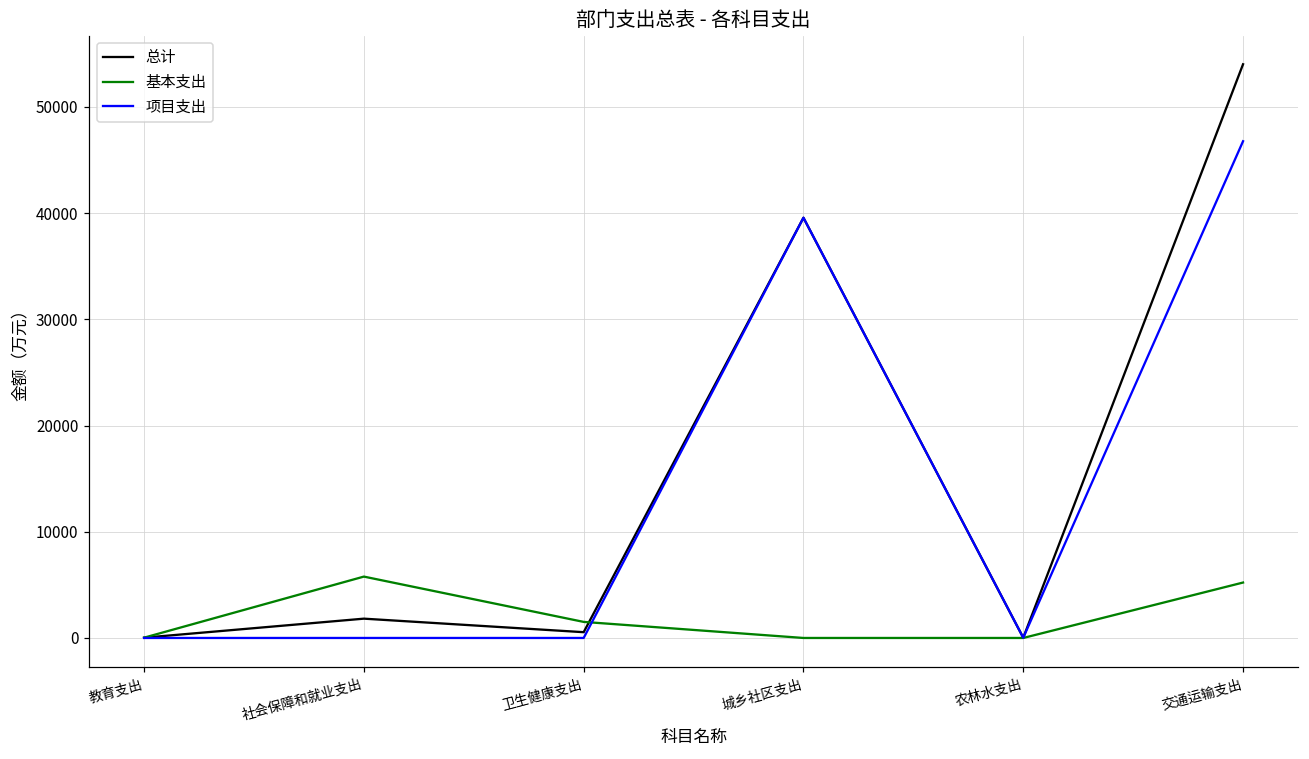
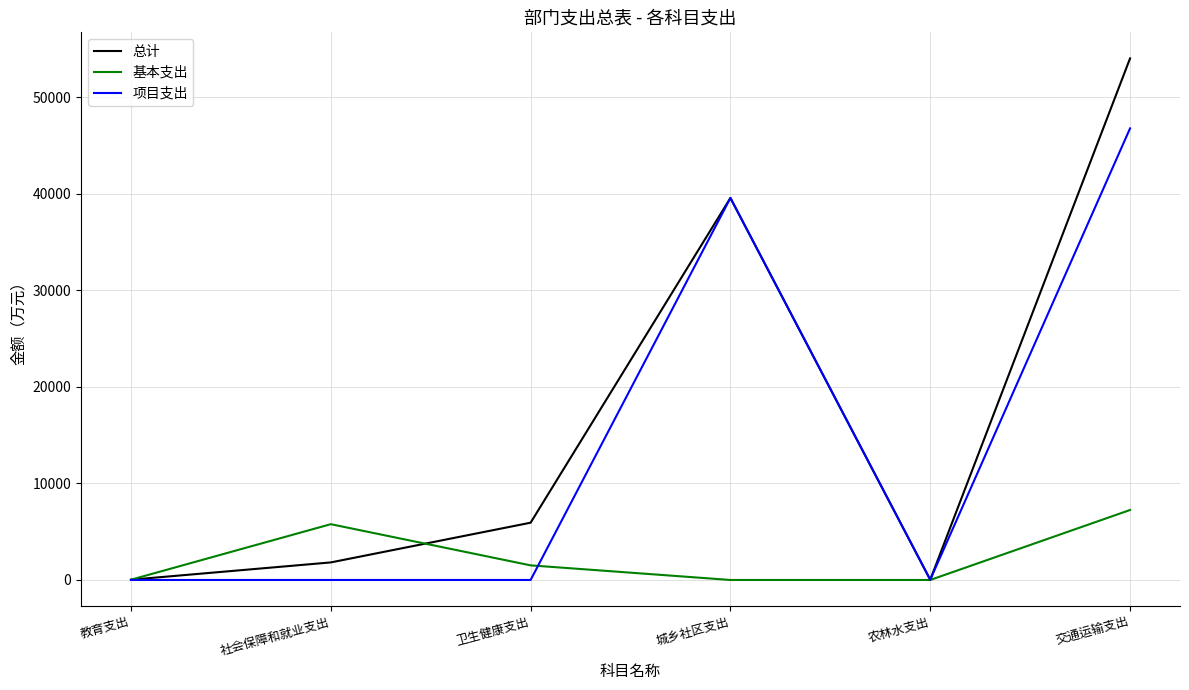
总计, 卫生健康支出: 1000 -> 6000
基本支出, 交通运输支出: 5000 -> 7000
